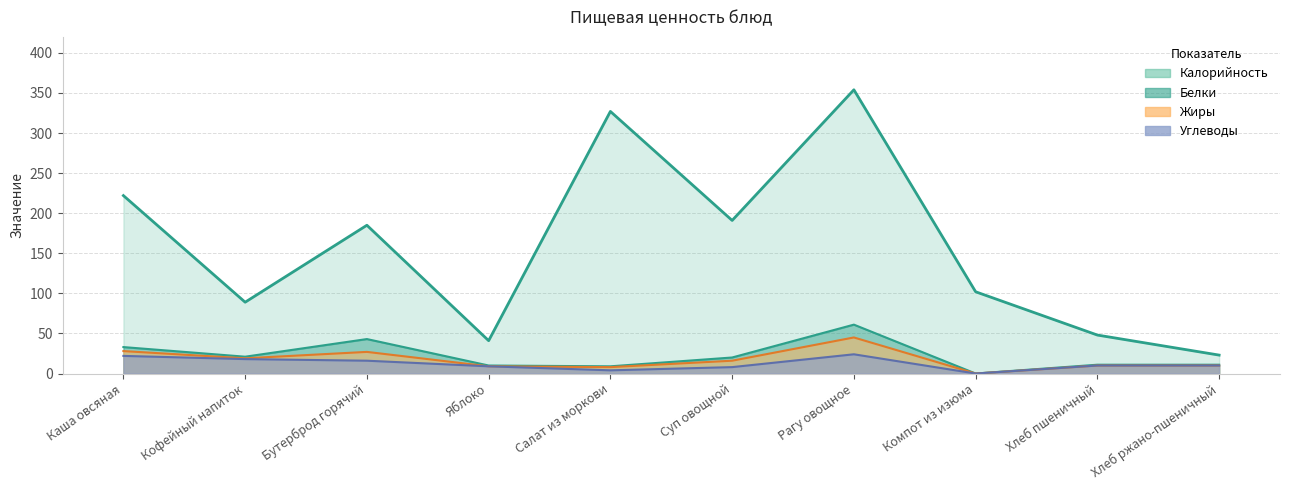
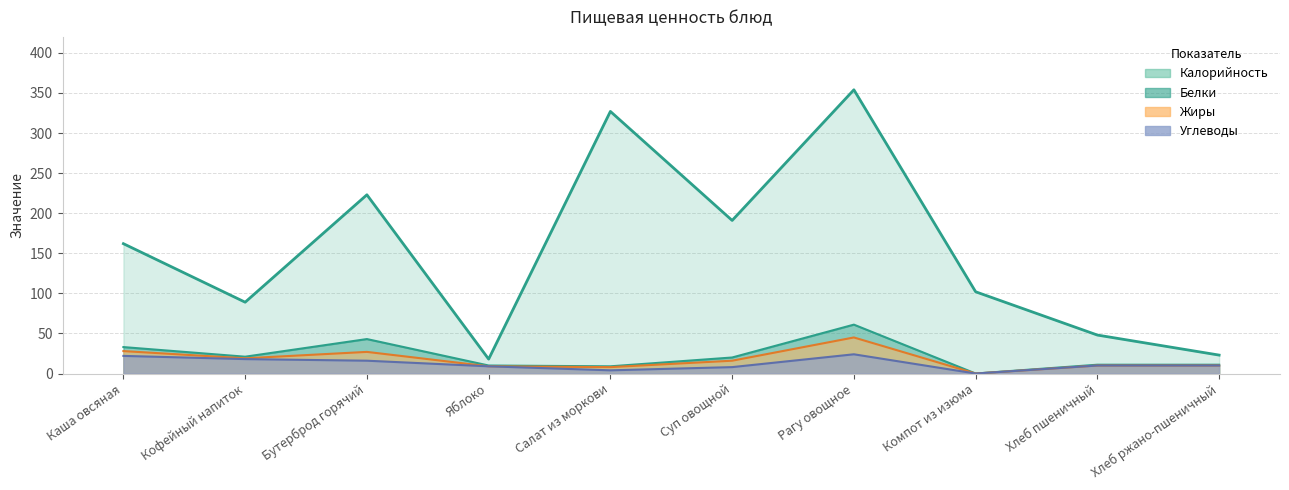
Калорийность, Каша овсяная: 220 -> 160
Калорийность, Бутерброд горячий: 190 -> 220
Калорийность, Яблоко: 40 -> 20
